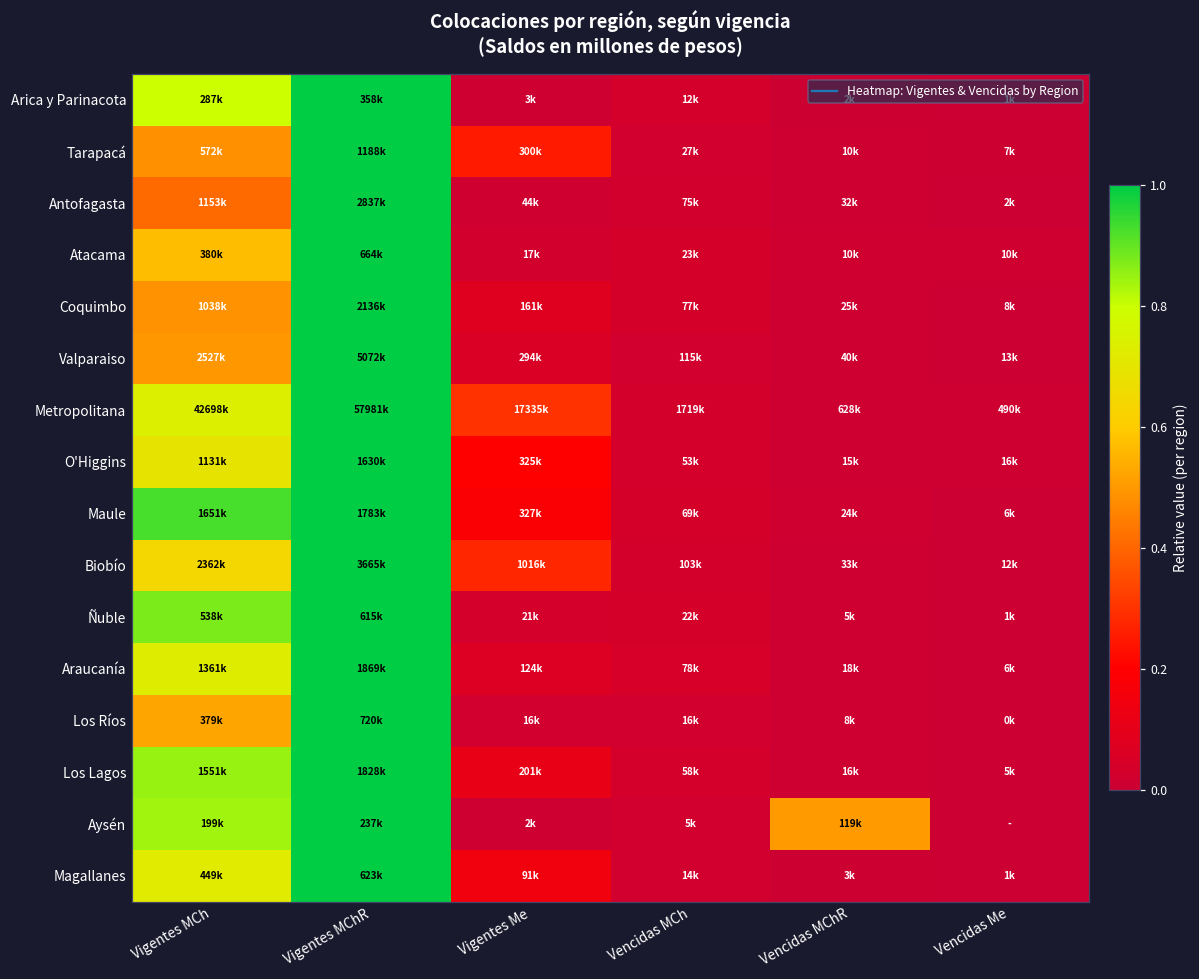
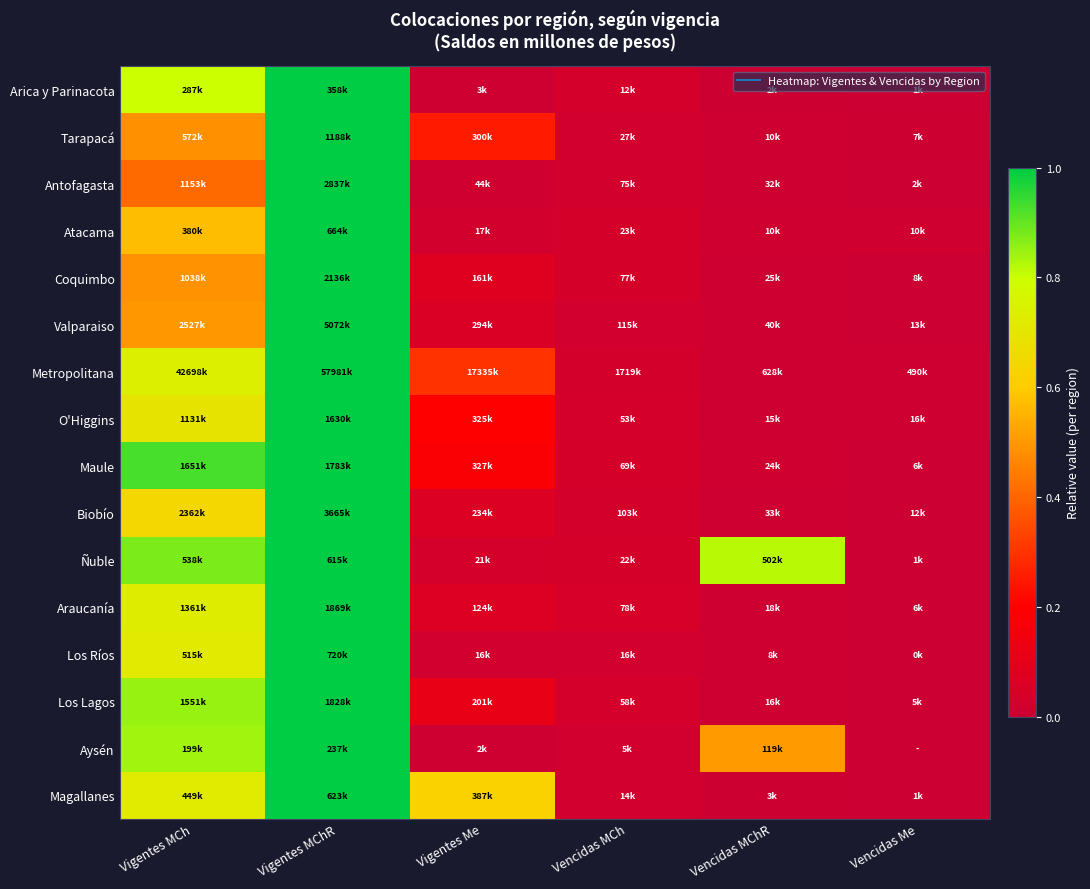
Biobío, Vigentes Me: 1016k -> 234k
Ñuble, Vencidas MChR: 5k -> 502k
Los Ríos, Vigentes MCh: 379k -> 515k
Magallanes, Vigentes Me: 91k -> 387k
